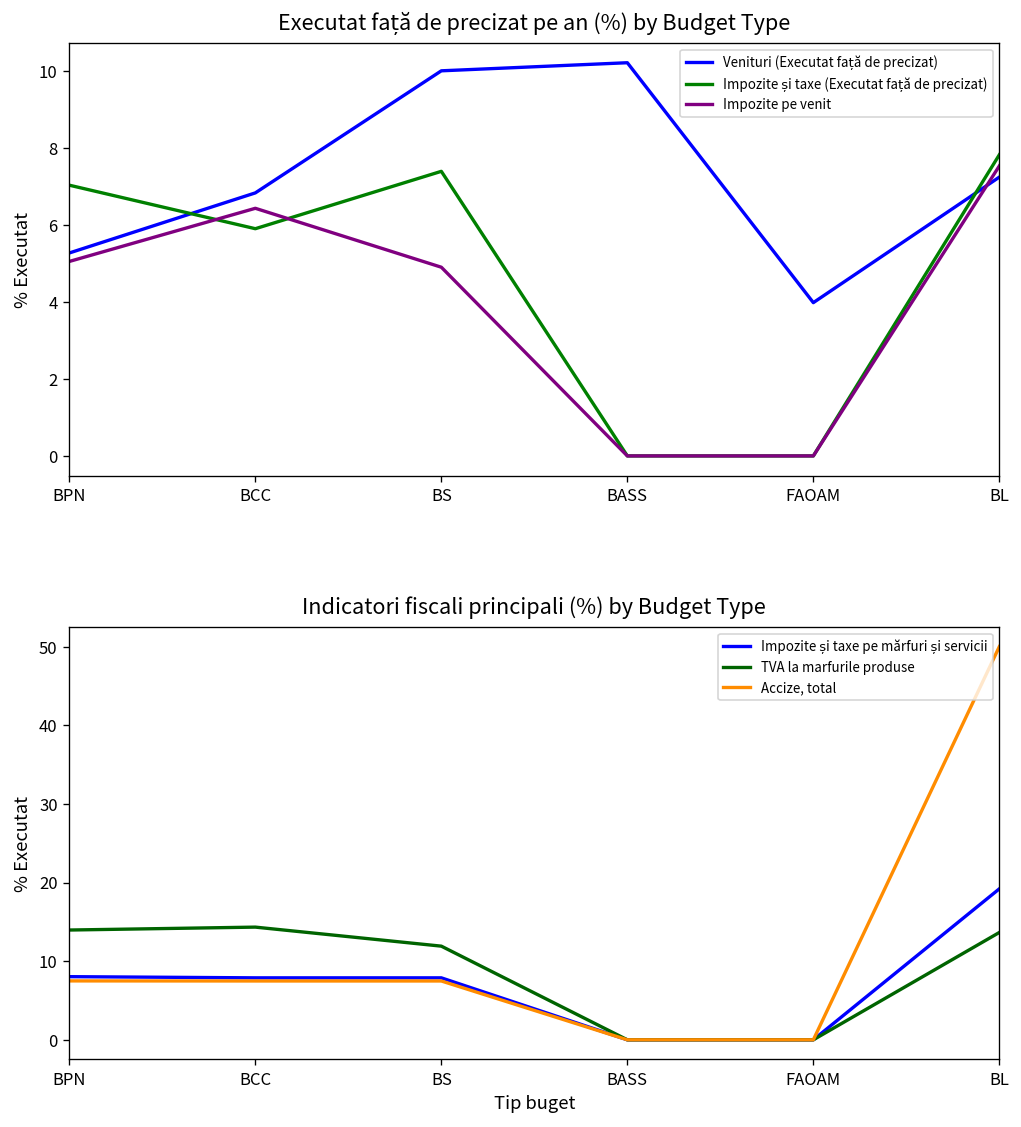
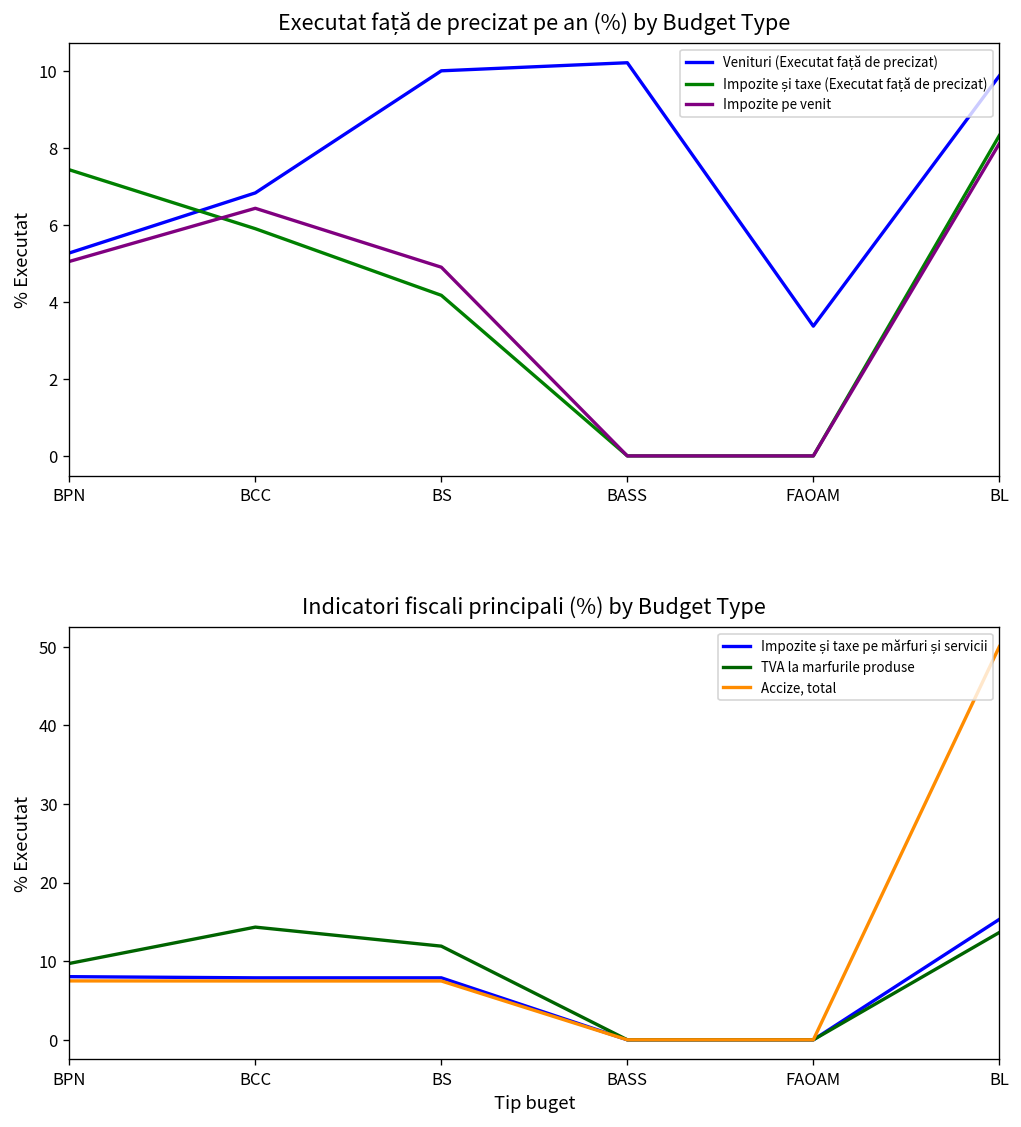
Executat față de precizat pe an (%) by Budget Type, Impozite și taxe (Executat față de precizat), BPN: 7.0 -> 7.4
Executat față de precizat pe an (%) by Budget Type, Impozite și taxe (Executat față de precizat), BS: 7.4 -> 4.2
Executat față de precizat pe an (%) by Budget Type, Venituri (Executat față de precizat), FAOAM: 4.0 -> 3.4
Executat față de precizat pe an (%) by Budget Type, Venituri (Executat față de precizat), BL: 7.2 -> 9.9
Executat față de precizat pe an (%) by Budget Type, Impozite și taxe (Executat față de precizat), BL: 7.8 -> 8.3
Executat față de precizat pe an (%) by Budget Type, Impozite pe venit, BL: 7.5 -> 8.1
Indicatori fiscali principali (%) by Budget Type, TVA la marfurile produse, BPN: 14 -> 10
Indicatori fiscali principali (%) by Budget Type, Impozite și taxe pe mărfuri și servicii, BL: 19 -> 15
